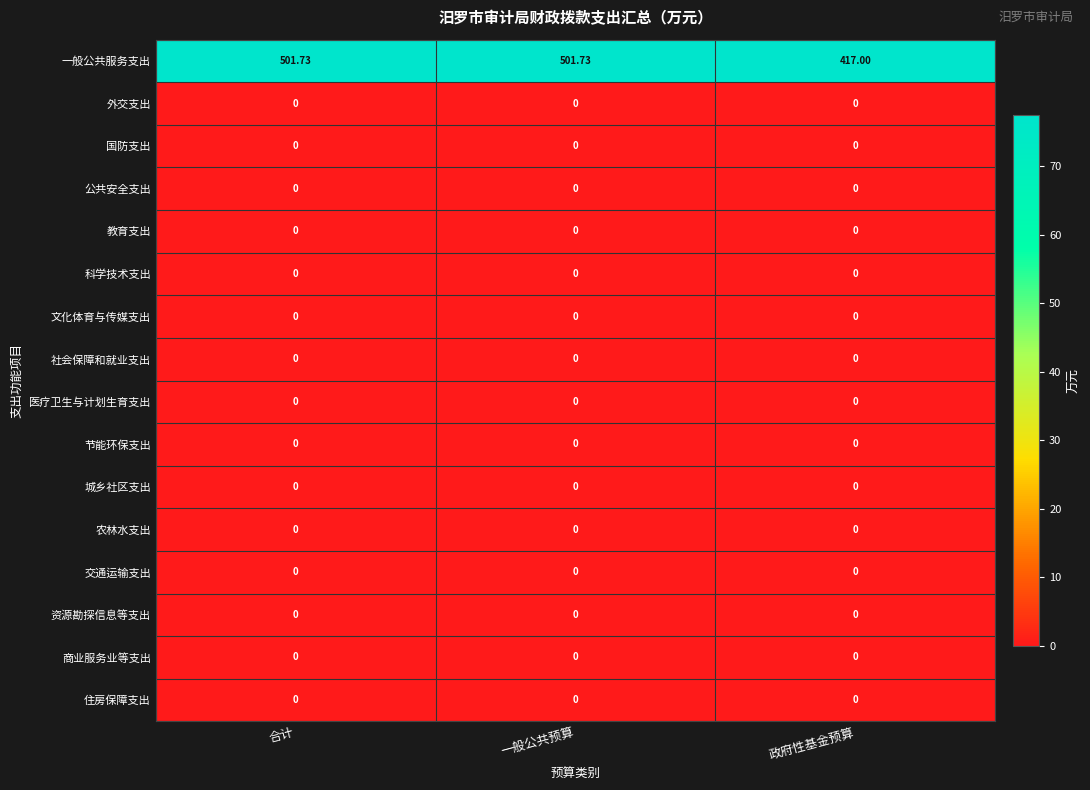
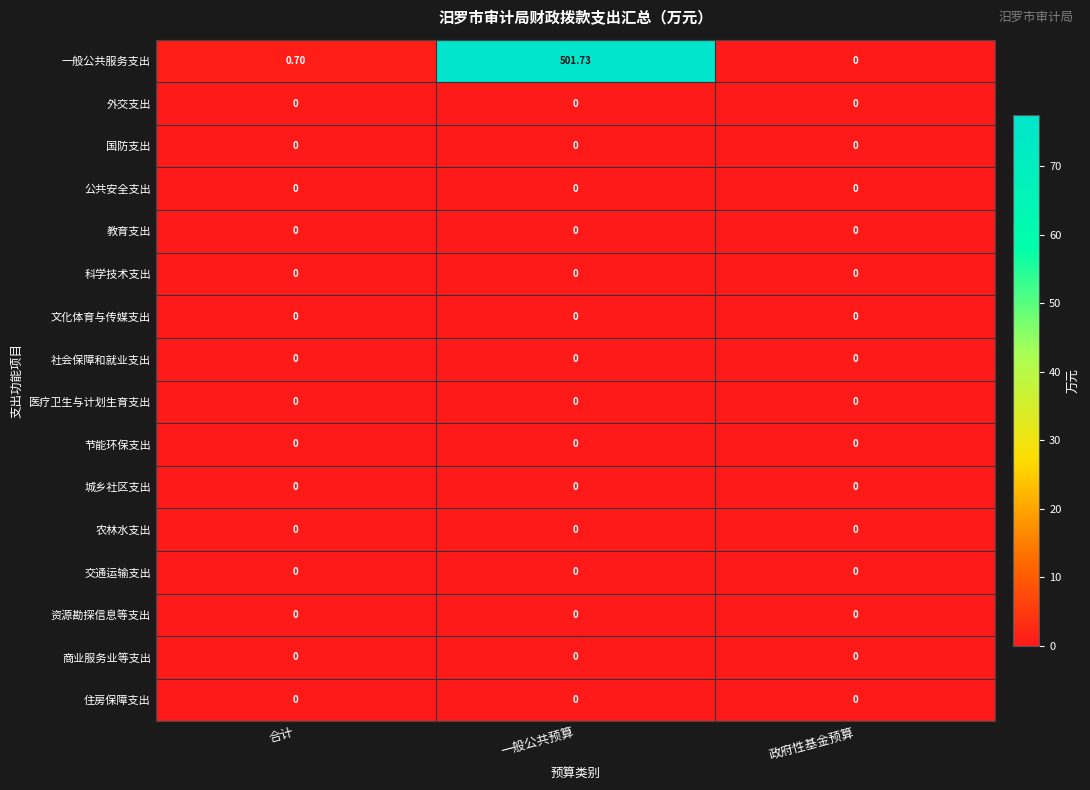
一般公共服务支出, 合计: 501.73 -> 0.70
一般公共服务支出, 政府性基金预算: 417.00 -> 0
